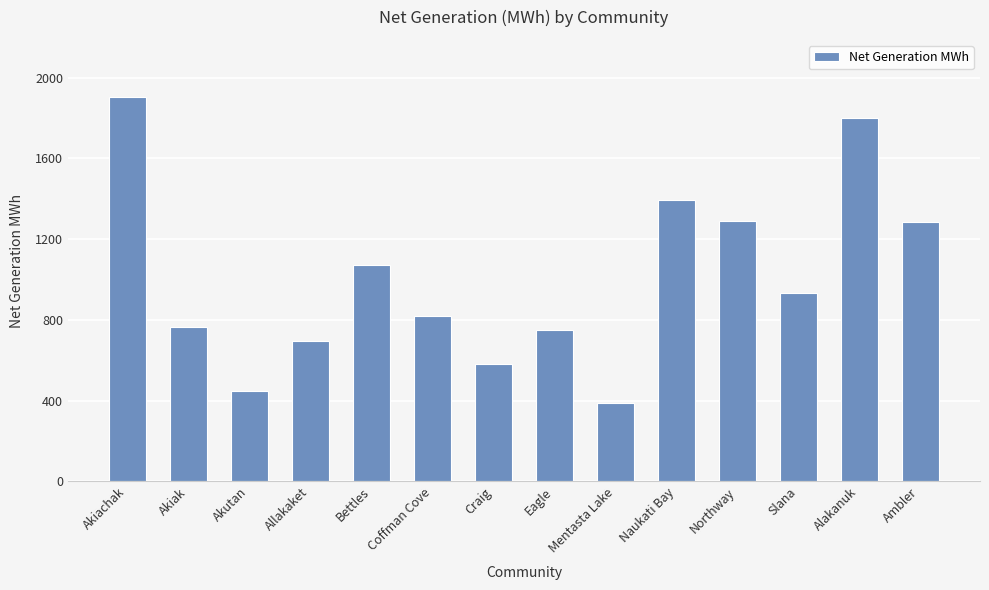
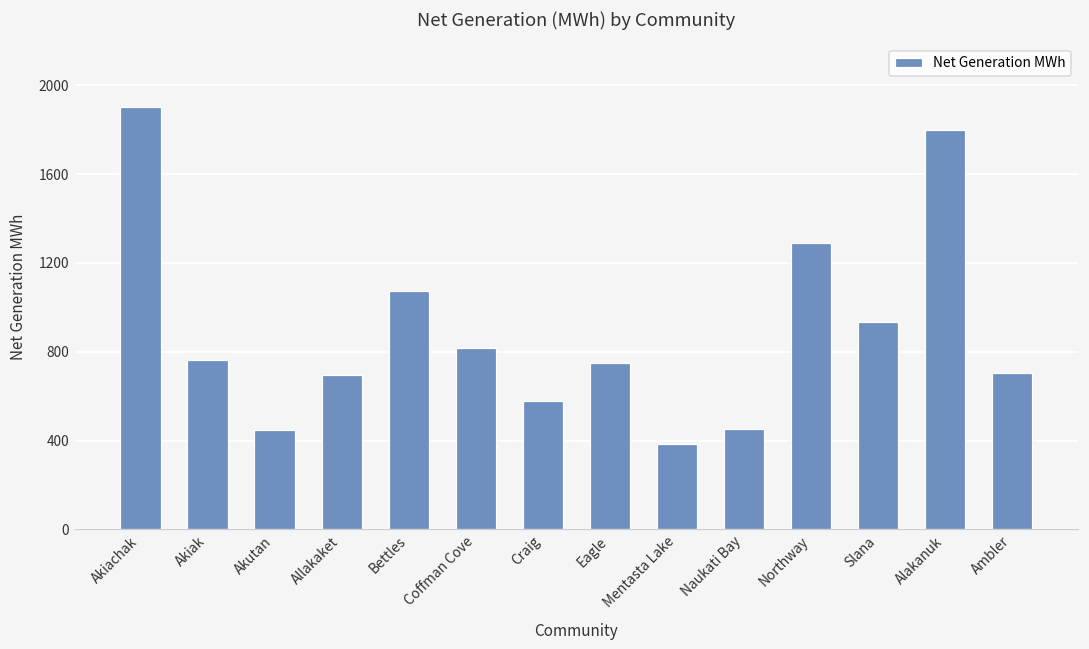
Naukati Bay: 1390 -> 450
Ambler: 1290 -> 710
